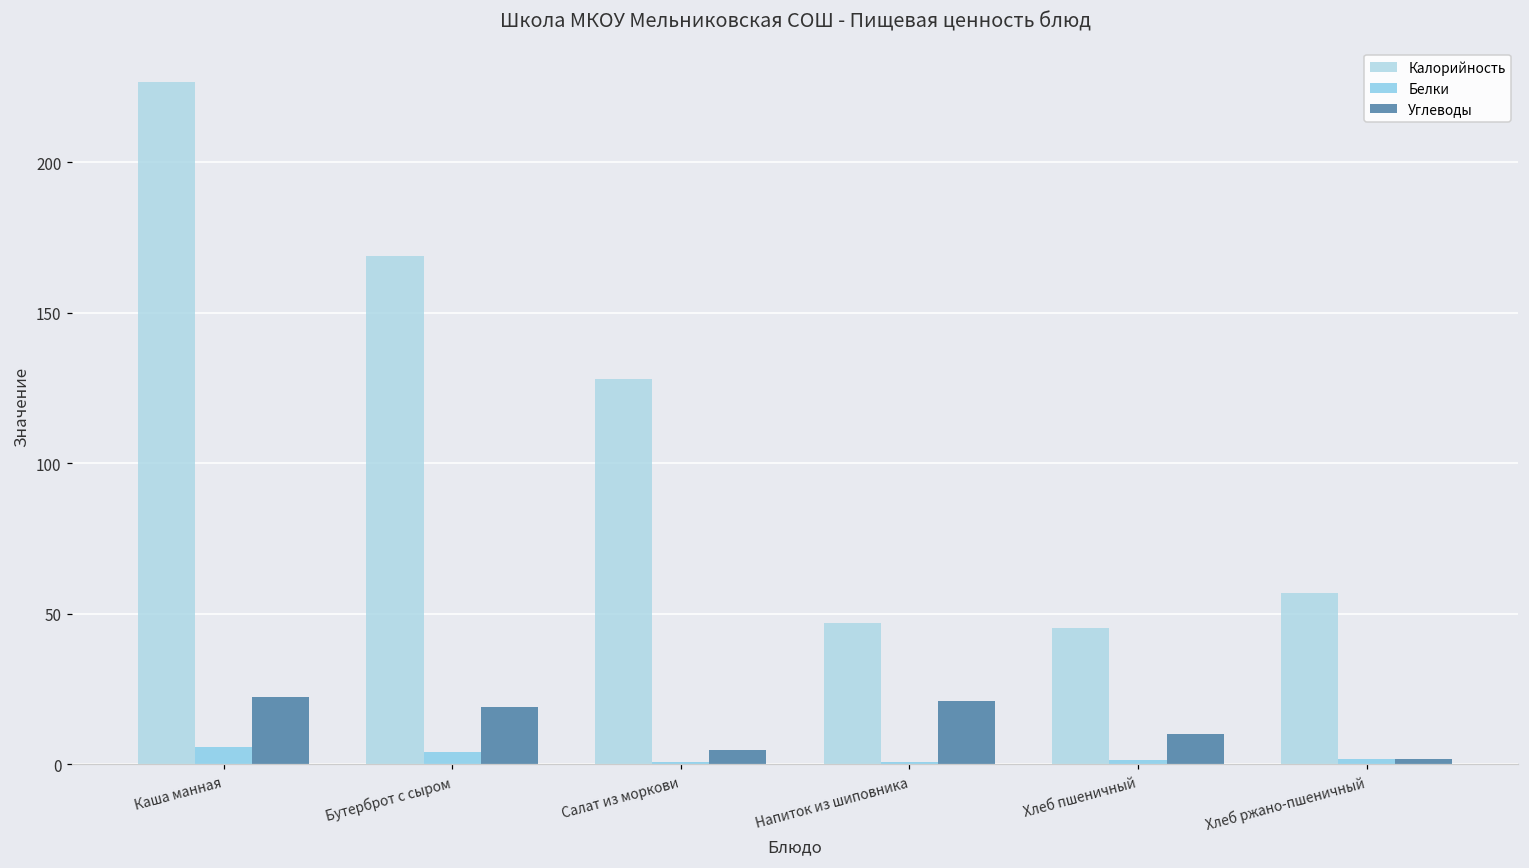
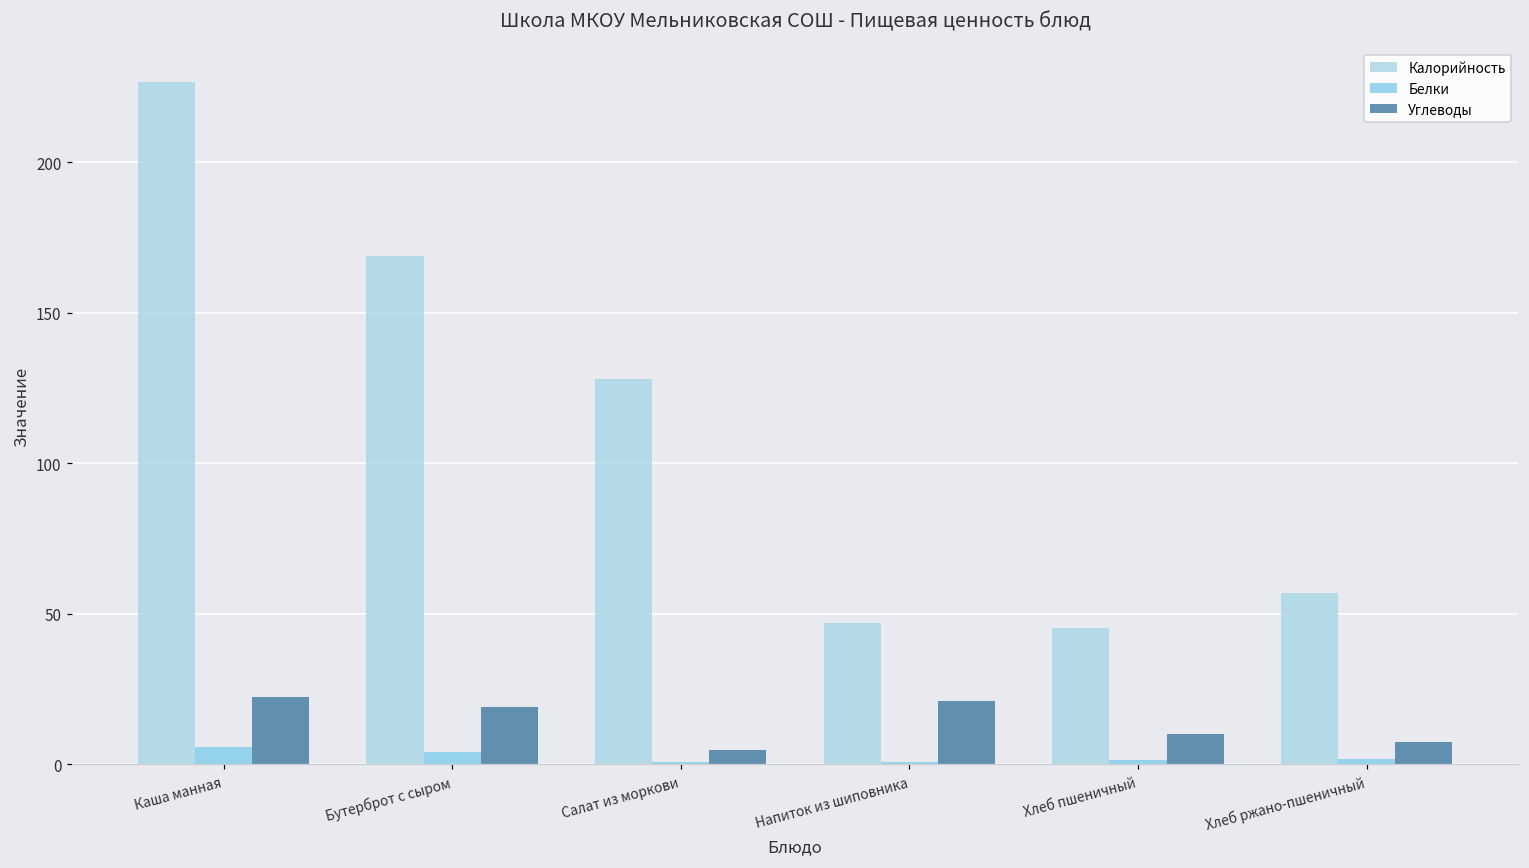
Углеводы, Хлеб ржано-пшеничный: 2 -> 8
